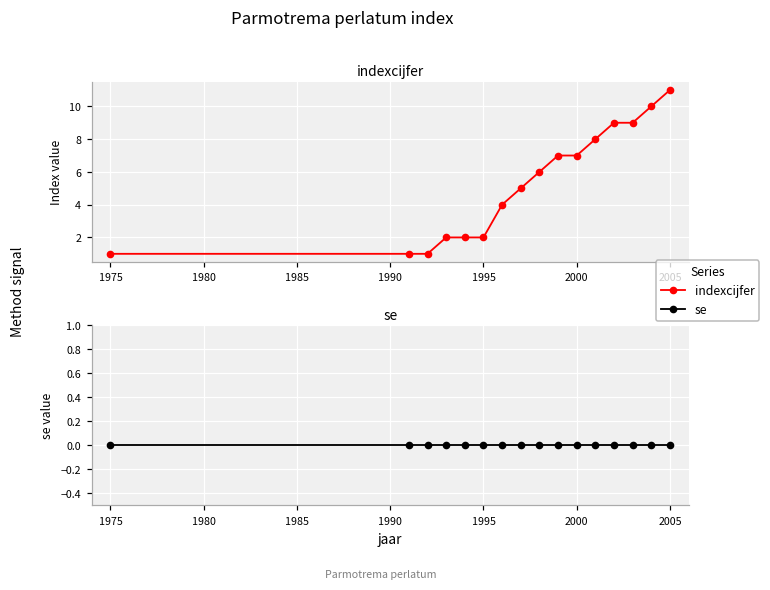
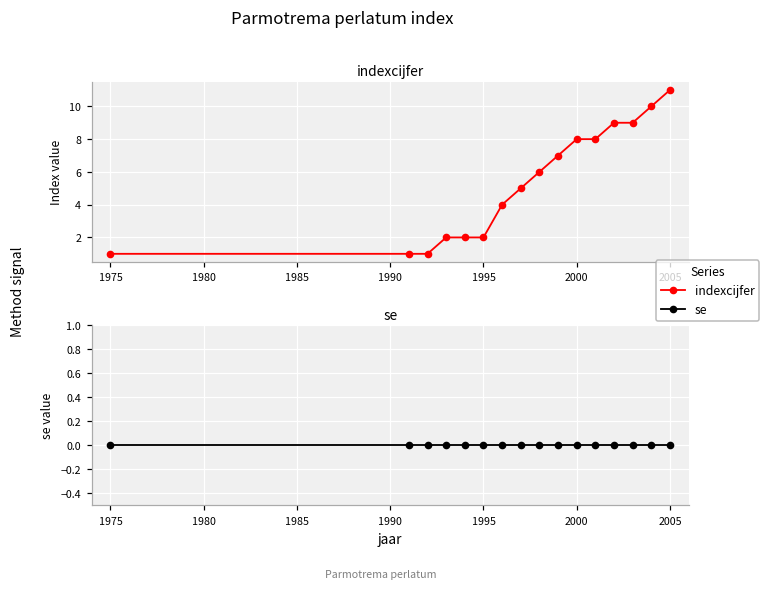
indexcijfer, 2000: 7 -> 8
